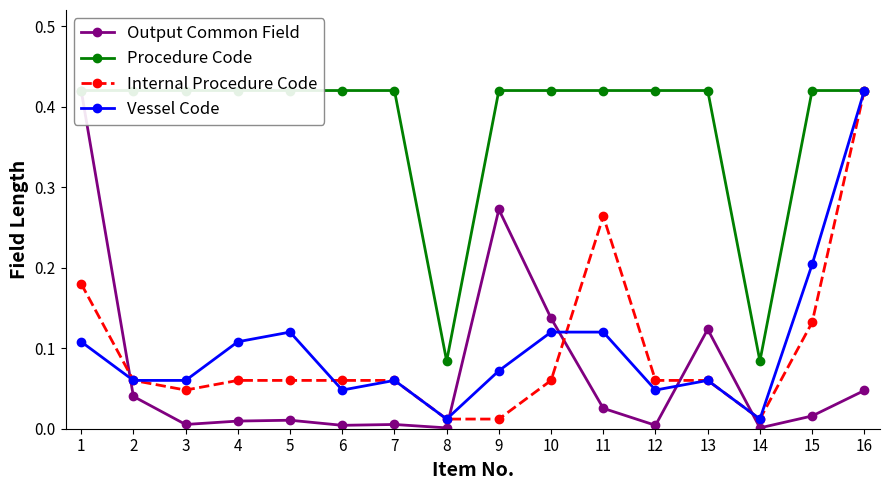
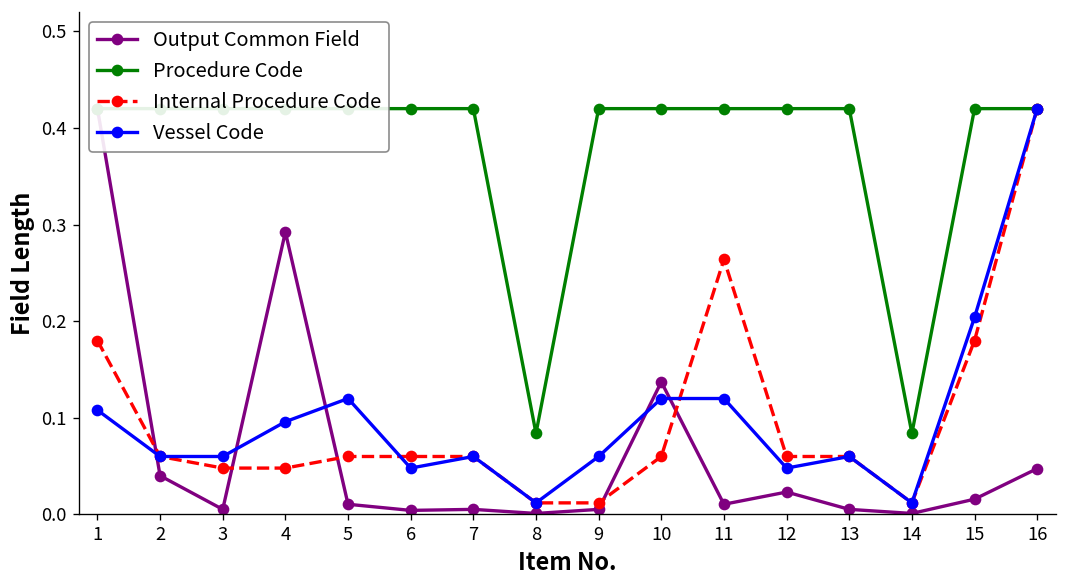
Output Common Field, 4: 0.01 -> 0.29
Internal Procedure Code, 4: 0.06 -> 0.05
Vessel Code, 4: 0.11 -> 0.10
Output Common Field, 9: 0.27 -> 0.01
Vessel Code, 9: 0.07 -> 0.06
Output Common Field, 11: 0.03 -> 0.01
Output Common Field, 12: 0.00 -> 0.02
Output Common Field, 13: 0.12 -> 0.01
Internal Procedure Code, 15: 0.13 -> 0.18
